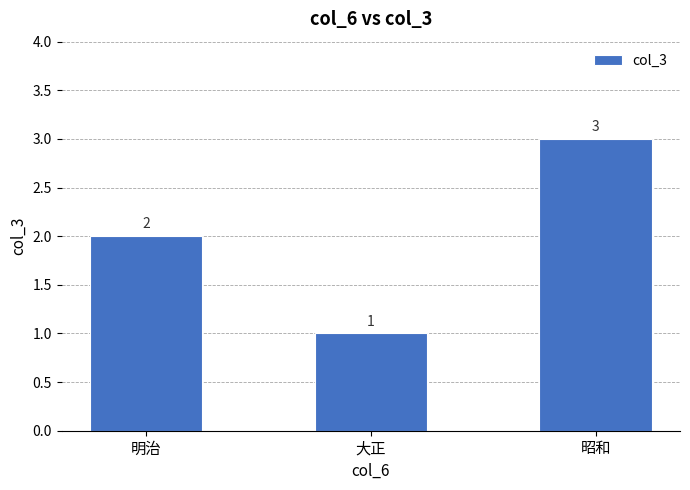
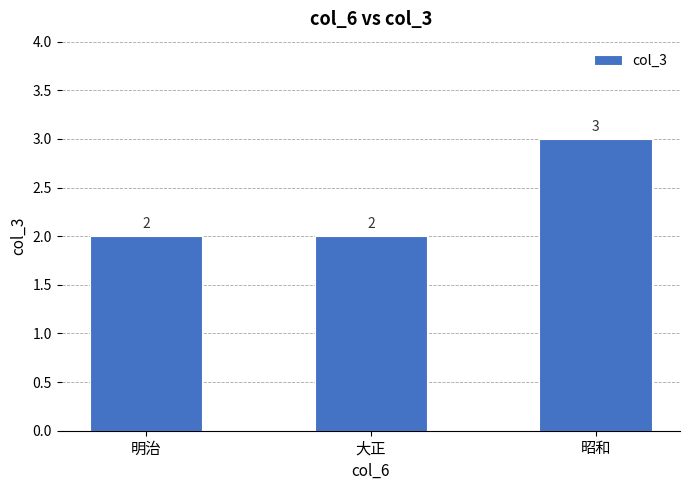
大正: 1 -> 2
